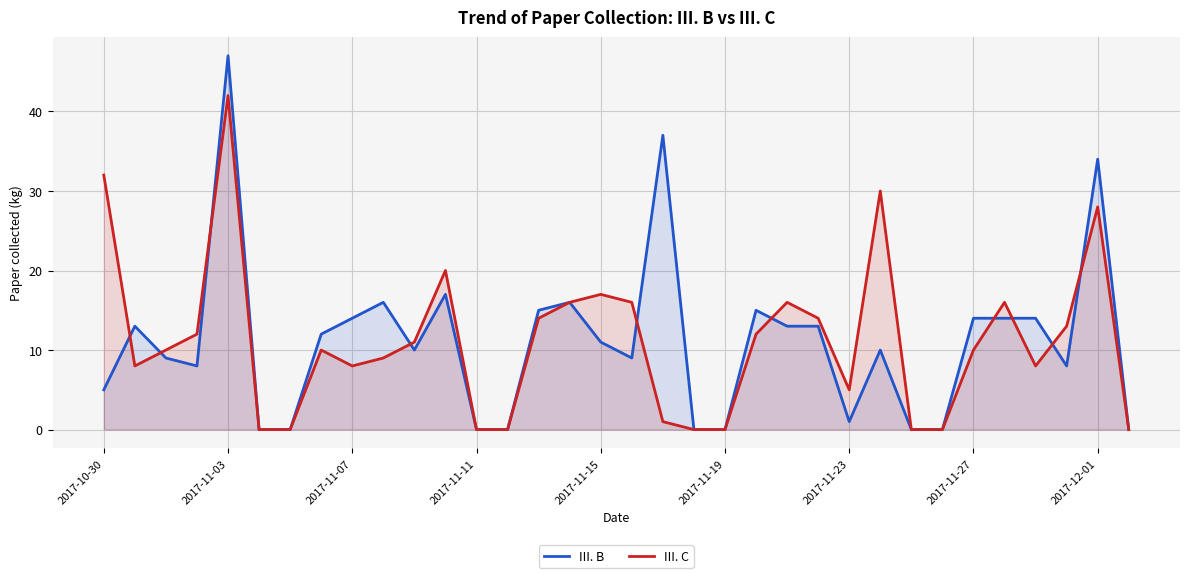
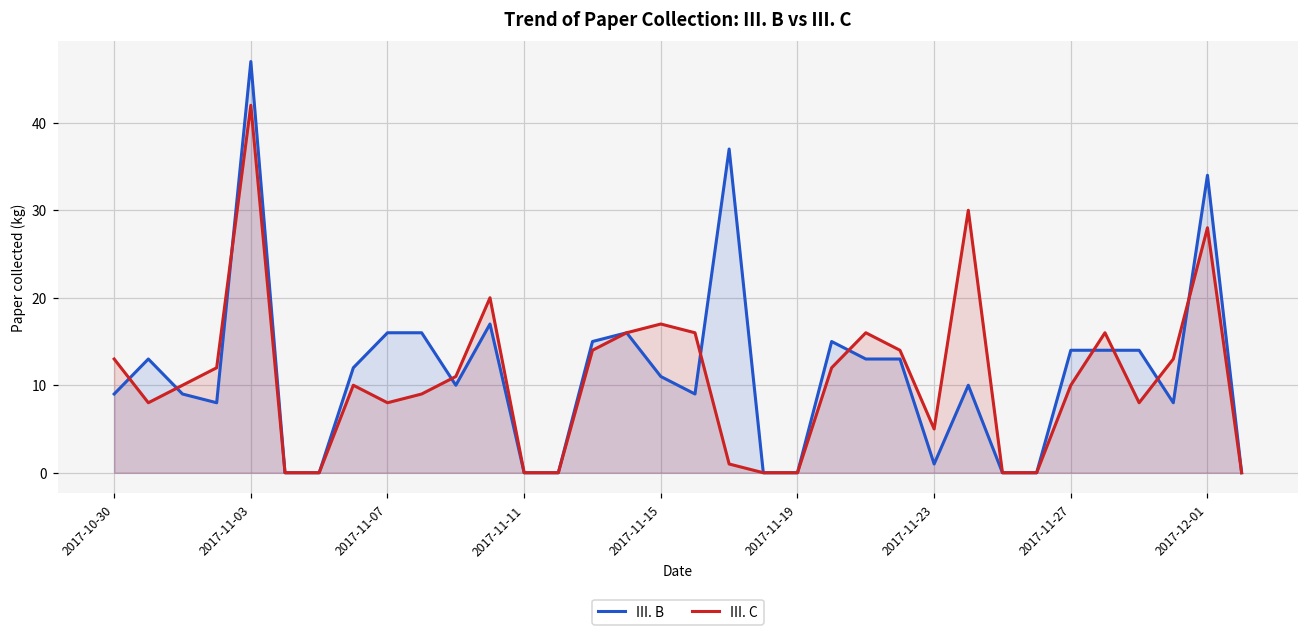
III. B, 2017-10-30: 5 -> 9
III. C, 2017-10-30: 32 -> 13
III. B, 2017-11-07: 14 -> 16
